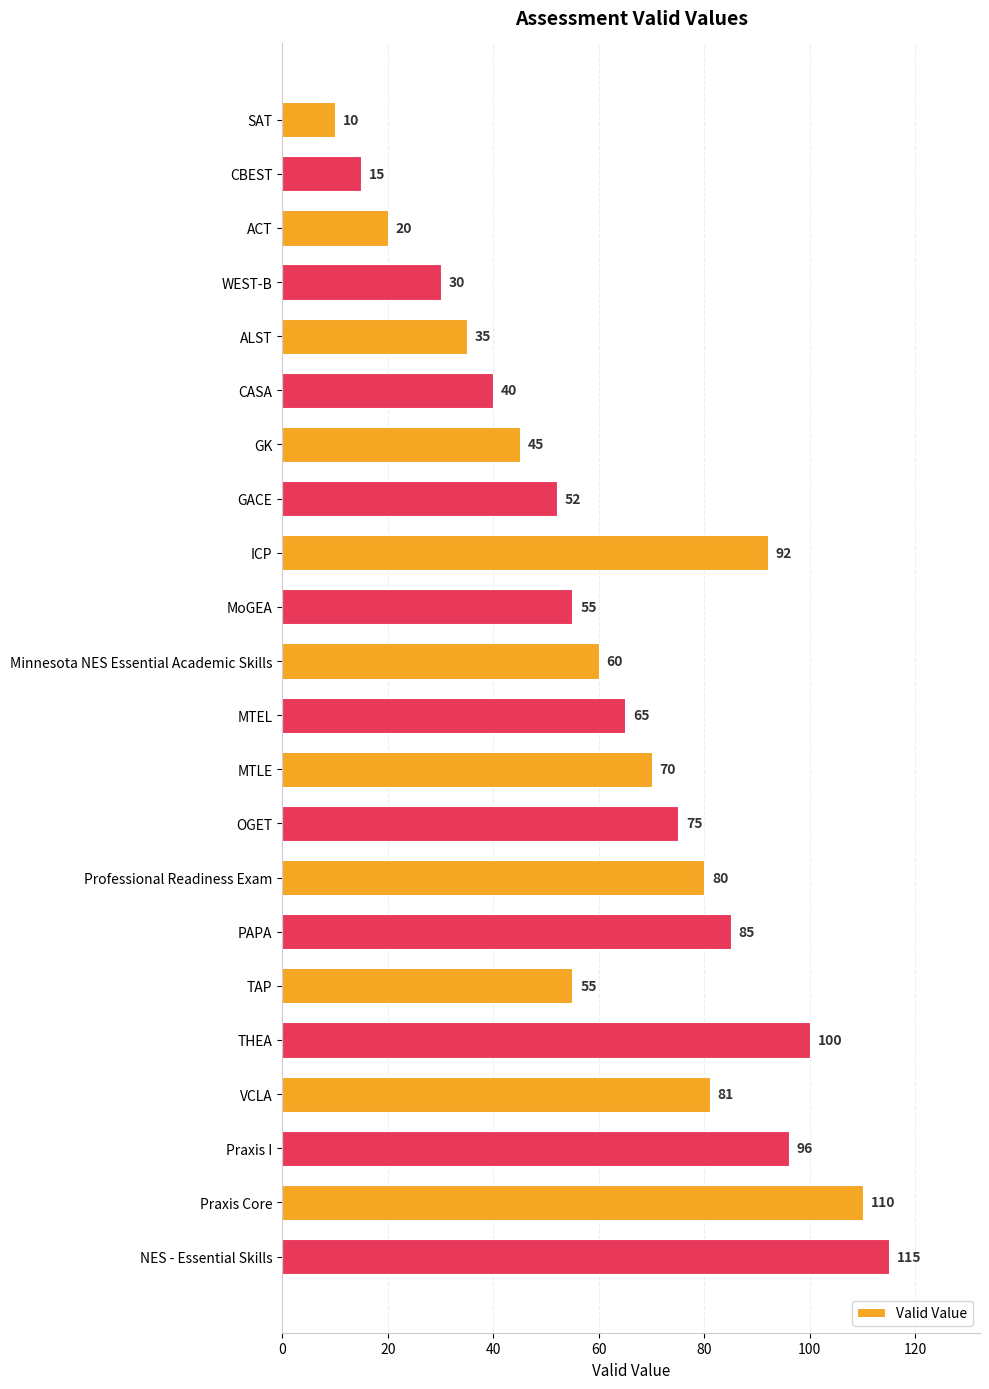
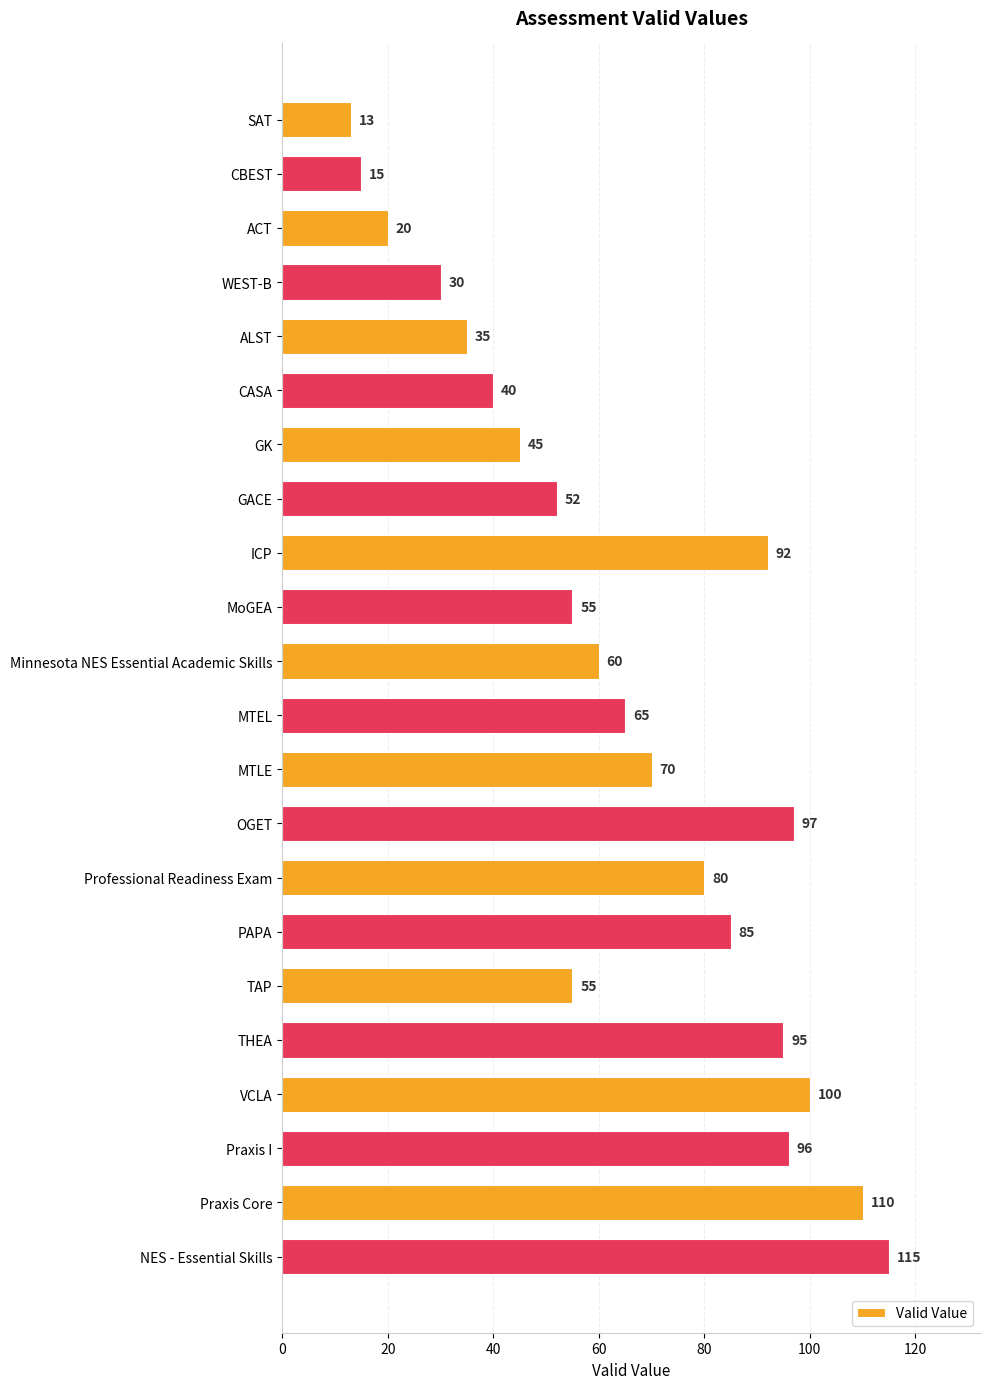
SAT: 10 -> 13
OGET: 75 -> 97
THEA: 100 -> 95
VCLA: 81 -> 100
